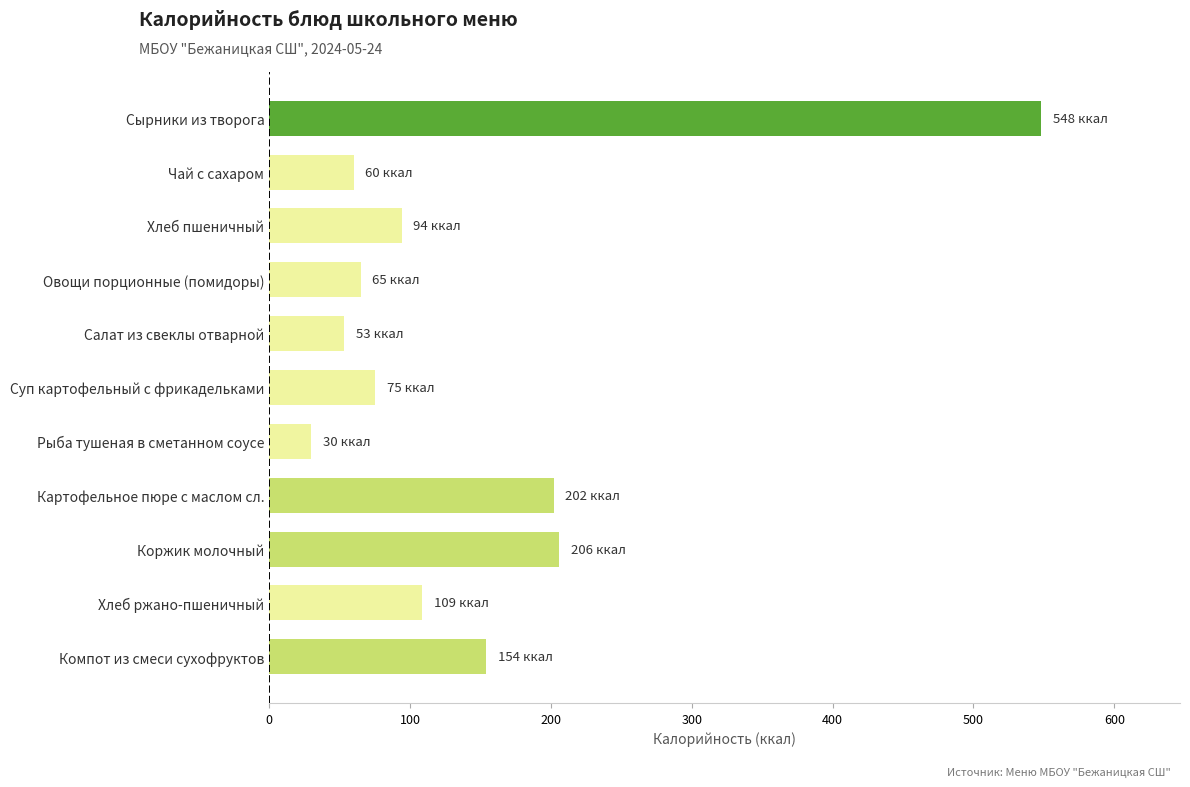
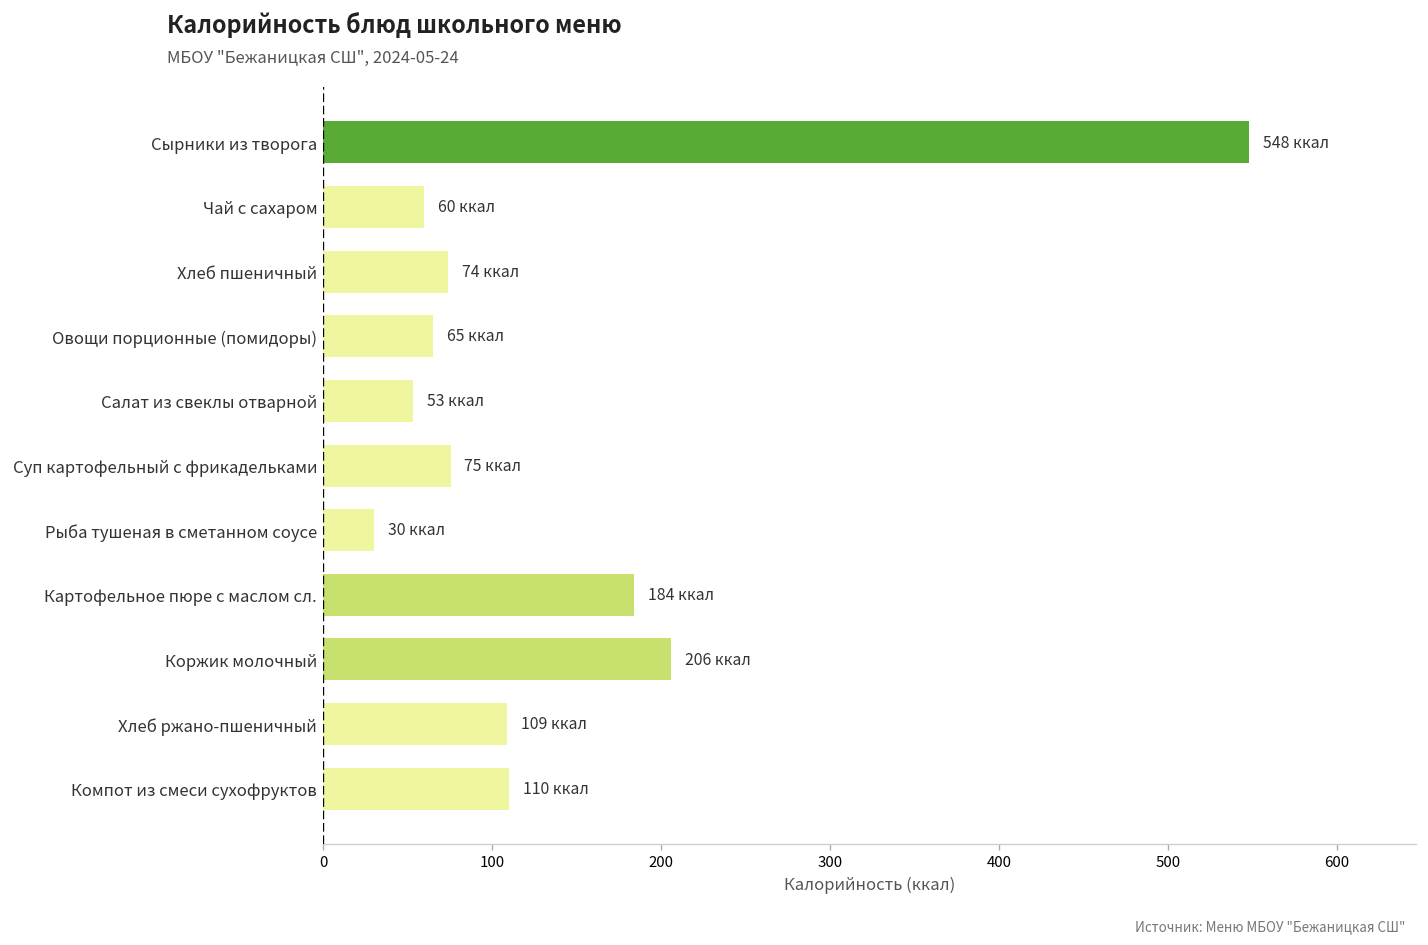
Хлеб пшеничный: 94 -> 74
Картофельное пюре с маслом сл.: 202 -> 184
Компот из смеси сухофруктов: 154 -> 110
